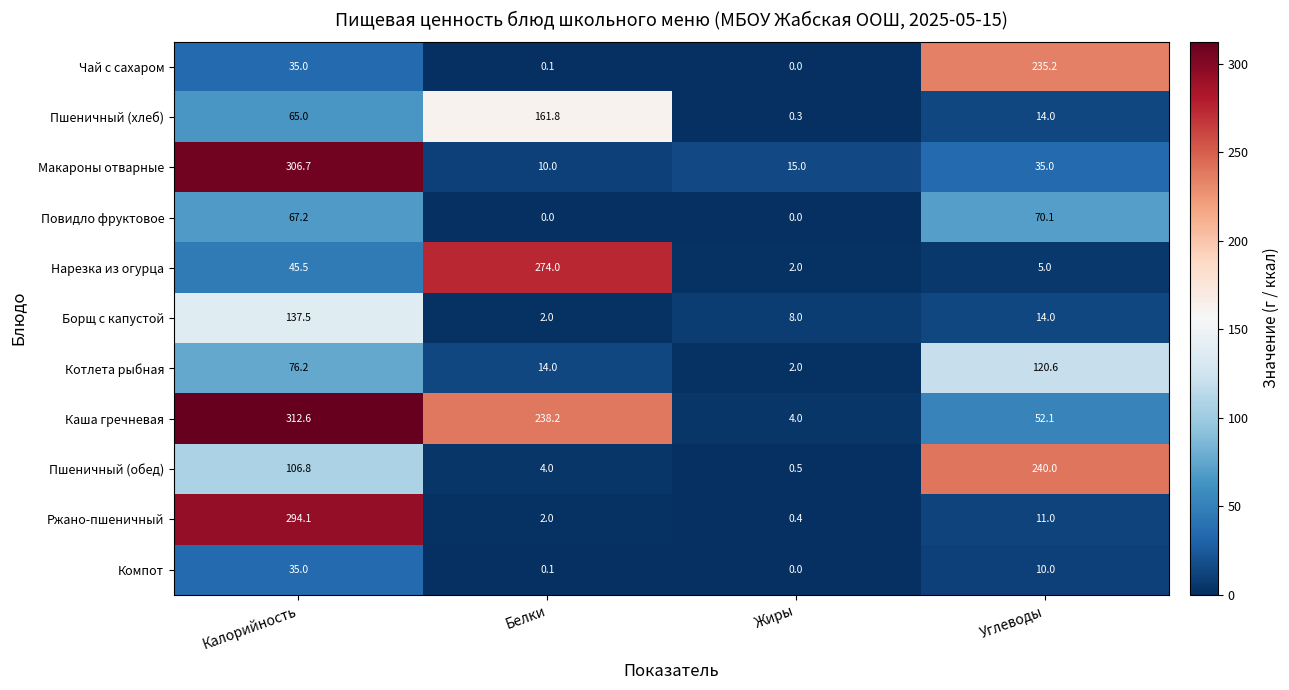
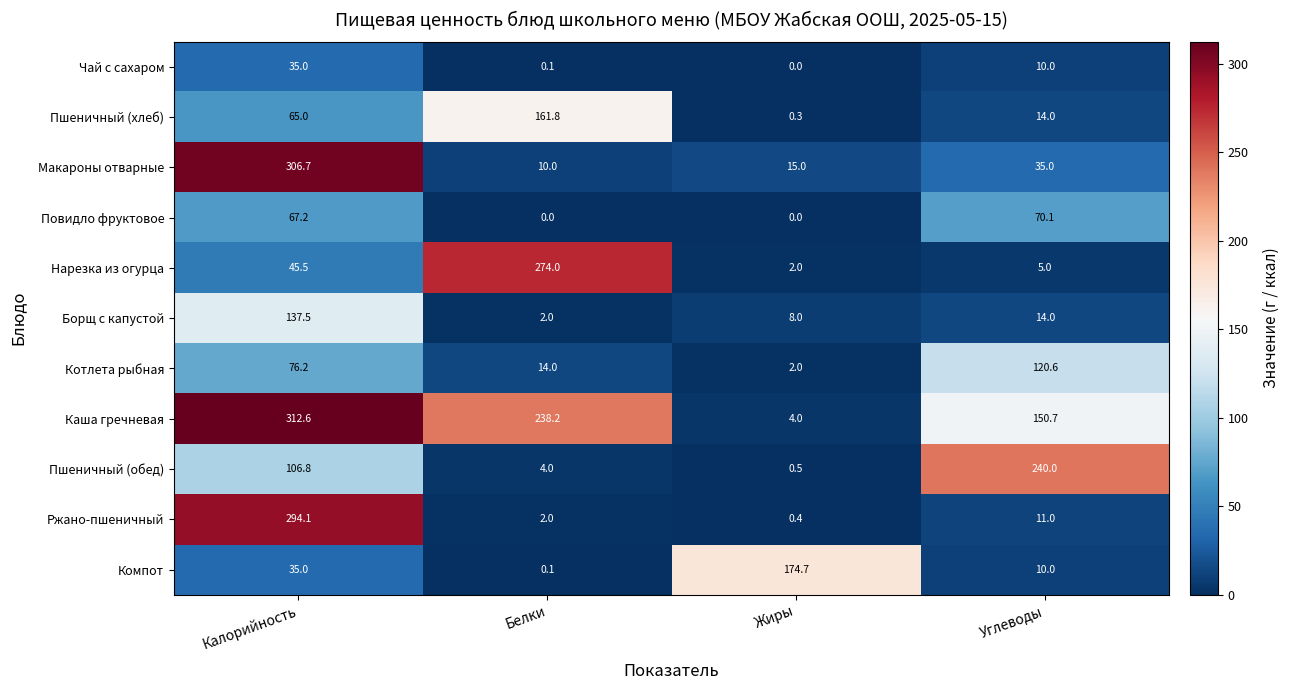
Чай с сахаром, Углеводы: 235.2 -> 10.0
Каша гречневая, Углеводы: 52.1 -> 150.7
Компот, Жиры: 0.0 -> 174.7
